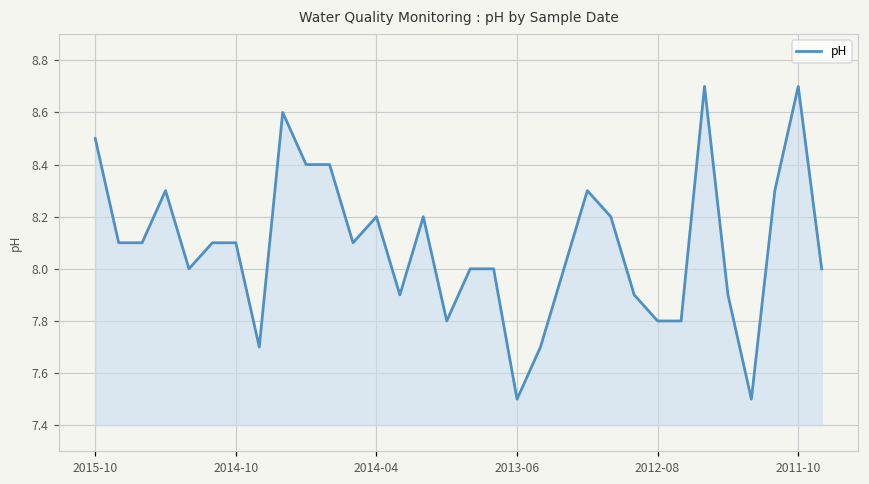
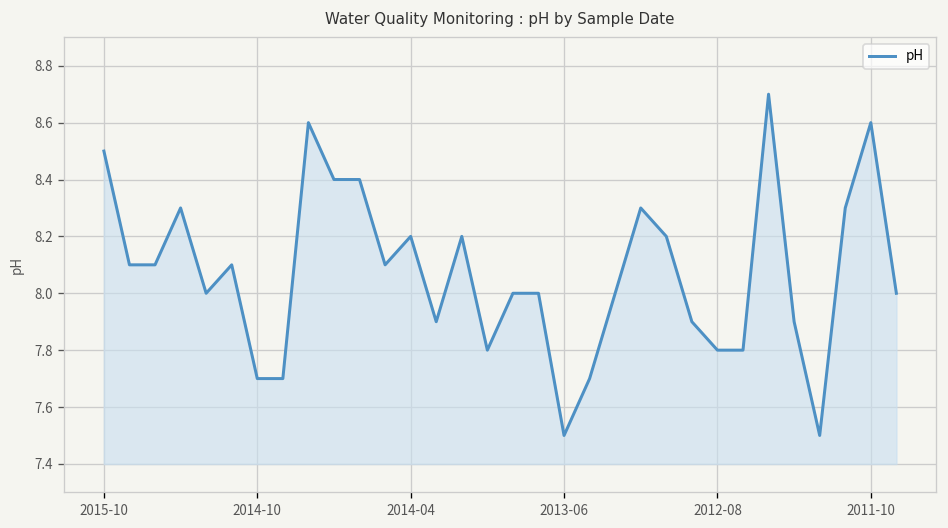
2014-10: 8.1 -> 7.7
2011-10: 8.7 -> 8.6
